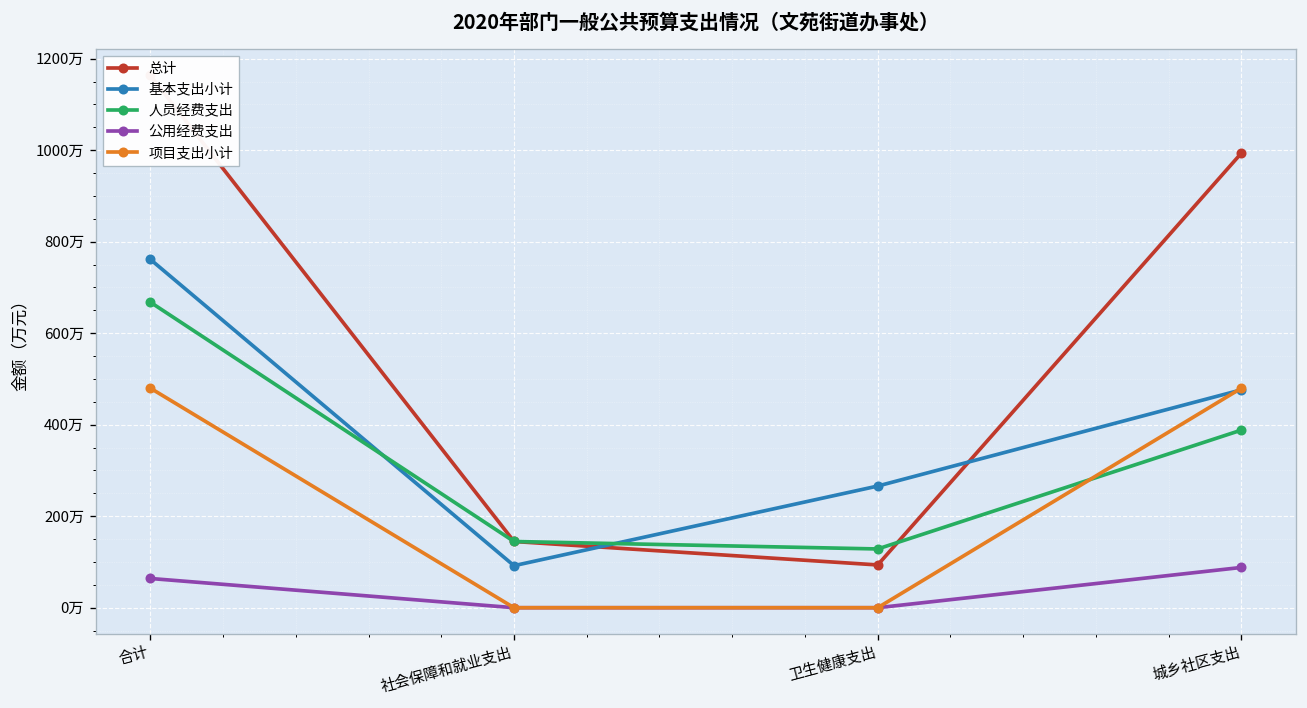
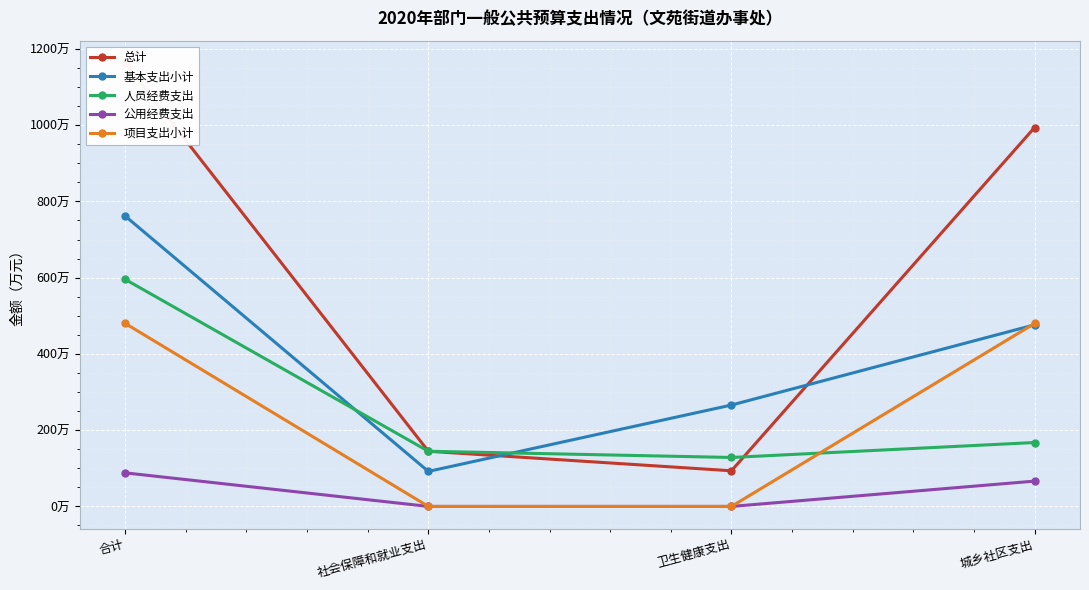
人员经费支出, 合计: 670万 -> 600万
公用经费支出, 合计: 60万 -> 90万
人员经费支出, 城乡社区支出: 390万 -> 170万
公用经费支出, 城乡社区支出: 90万 -> 70万
